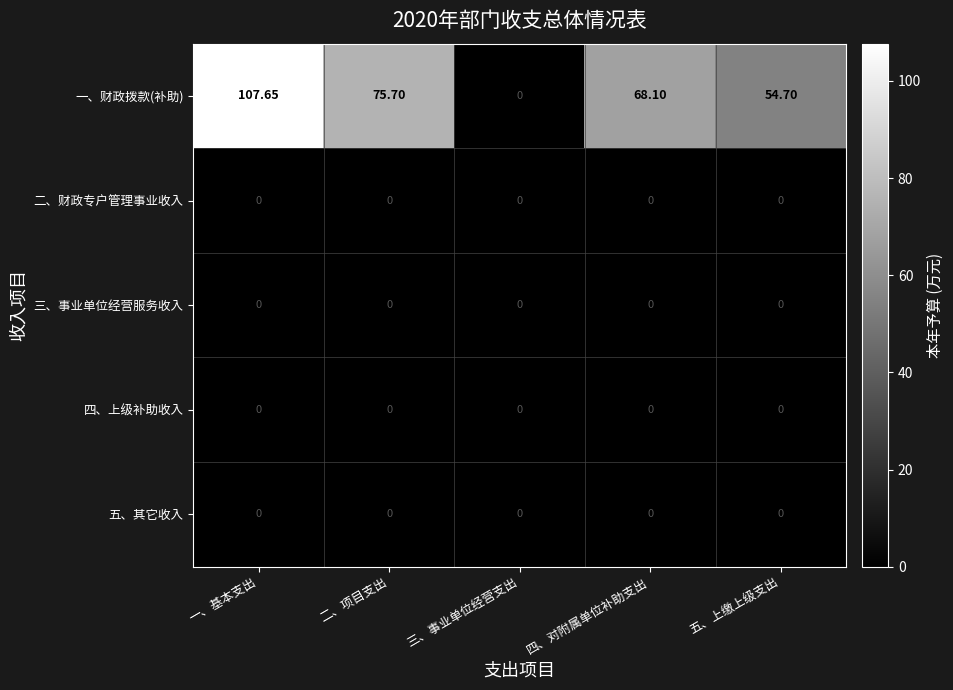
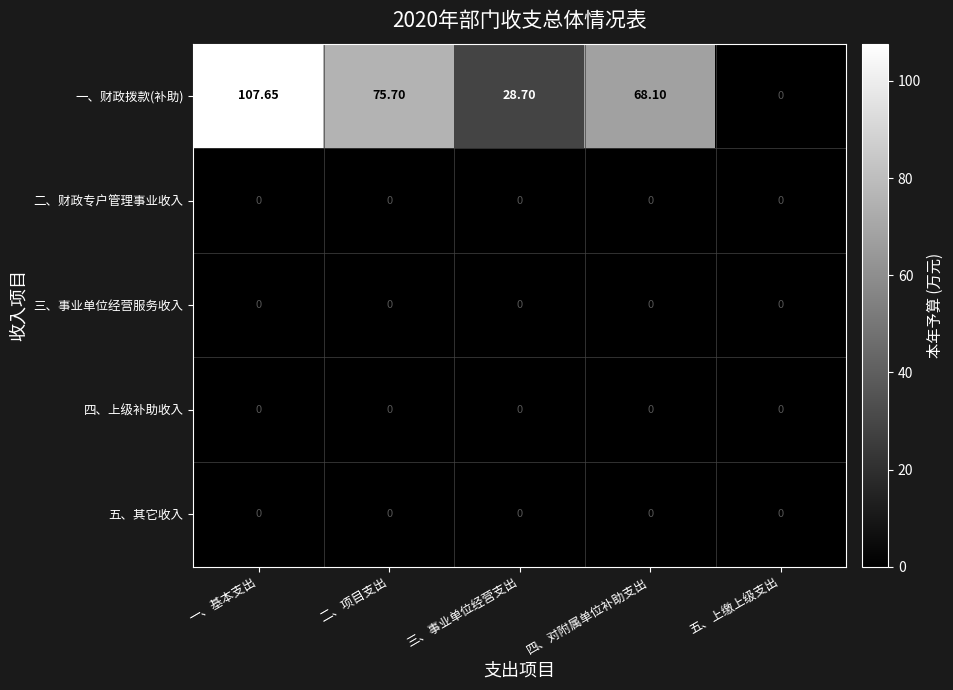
一、财政拨款(补助), 三、事业单位经营支出: 0 -> 28.70
一、财政拨款(补助), 五、上缴上级支出: 54.70 -> 0
